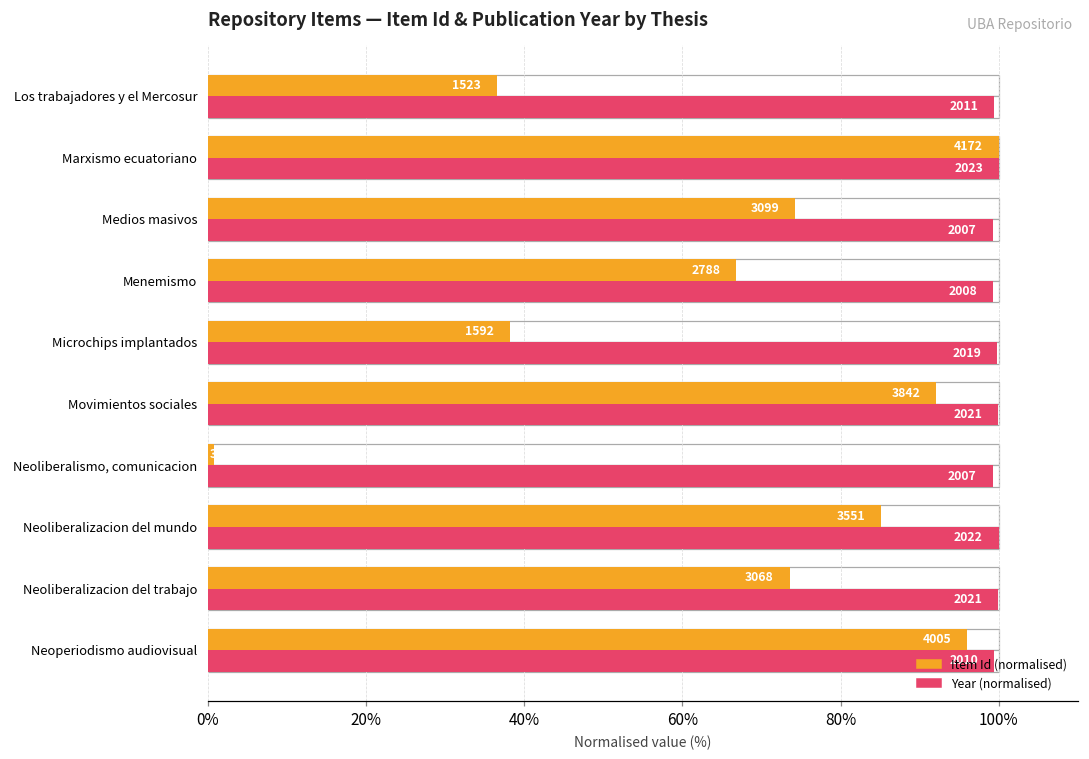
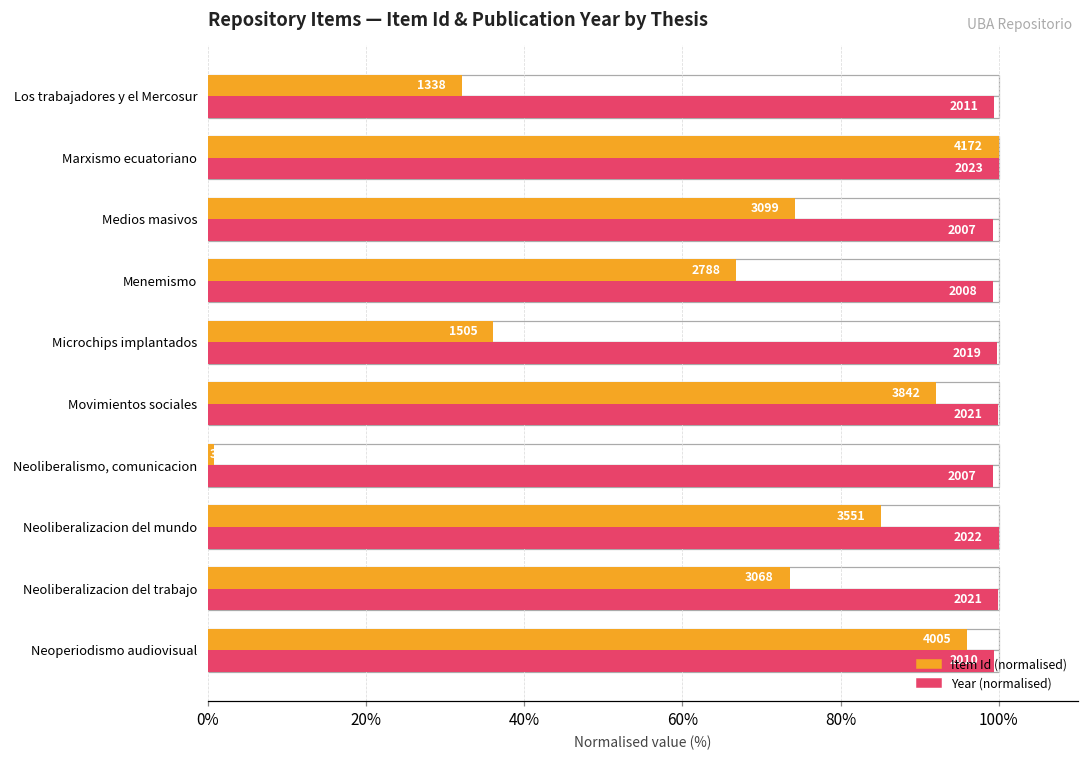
Item Id (normalised), Los trabajadores y el Mercosur: 1523 -> 1338
Item Id (normalised), Microchips implantados: 1592 -> 1505
